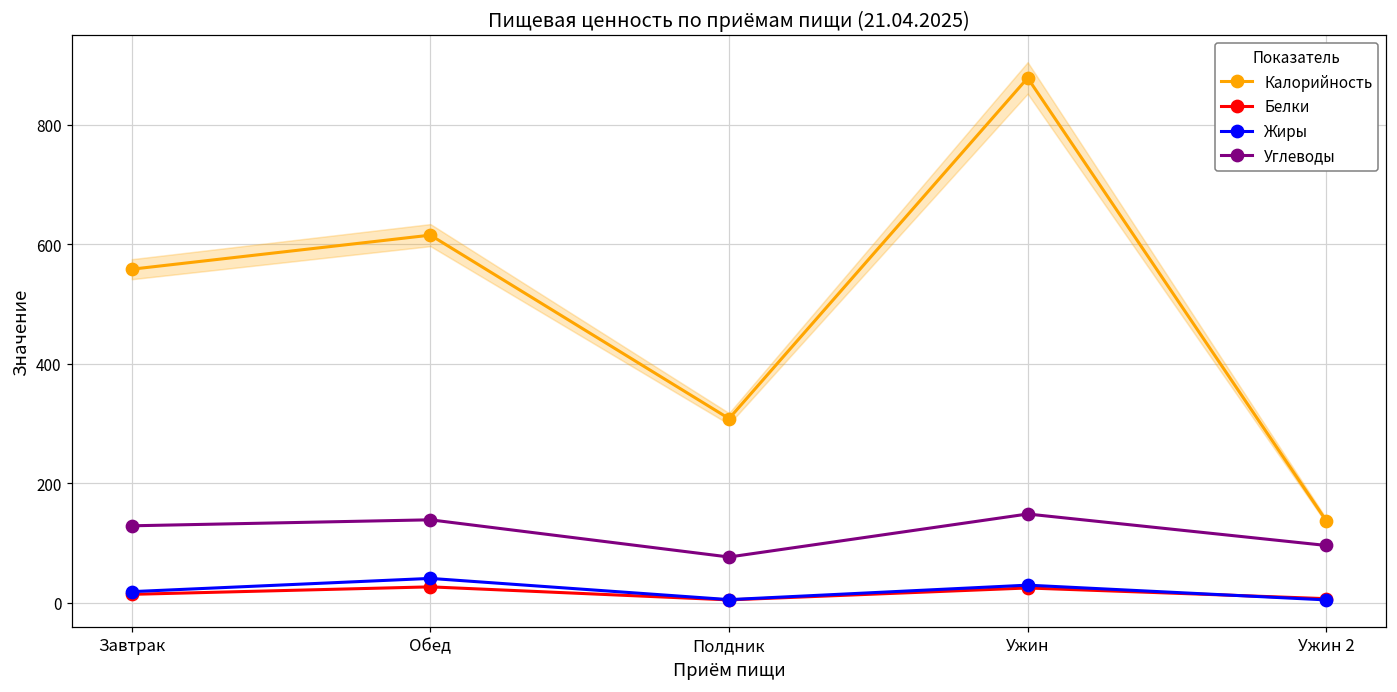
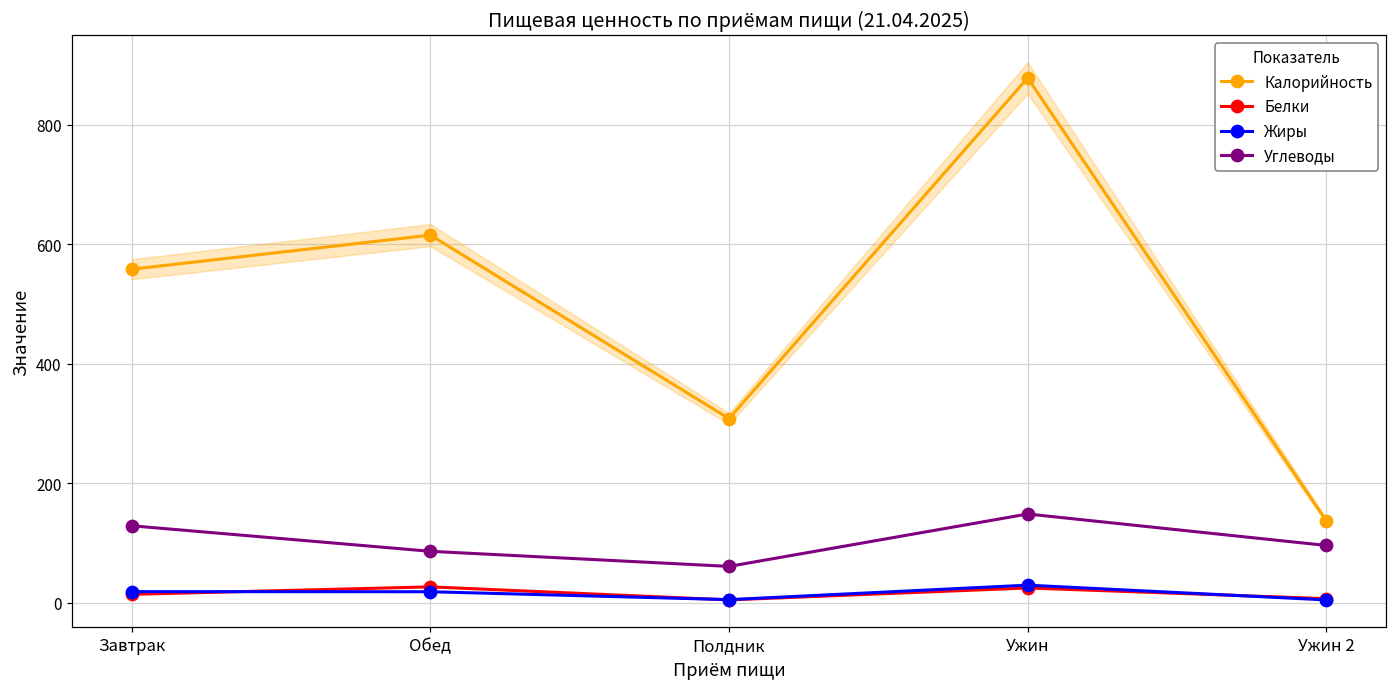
Жиры, Обед: 40 -> 20
Углеводы, Обед: 140 -> 90
Углеводы, Полдник: 80 -> 60
